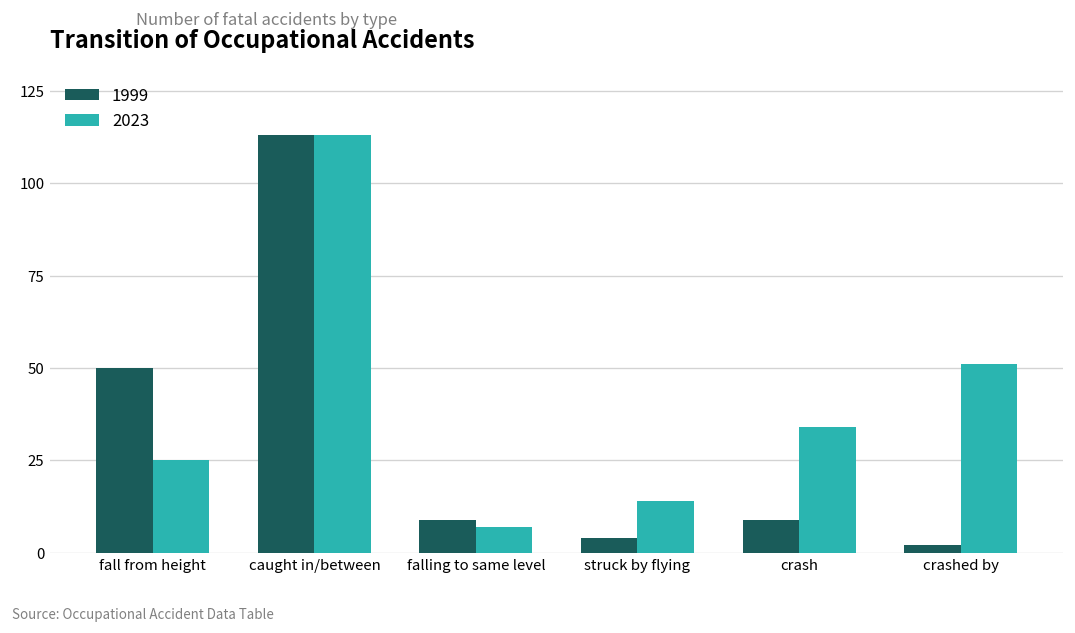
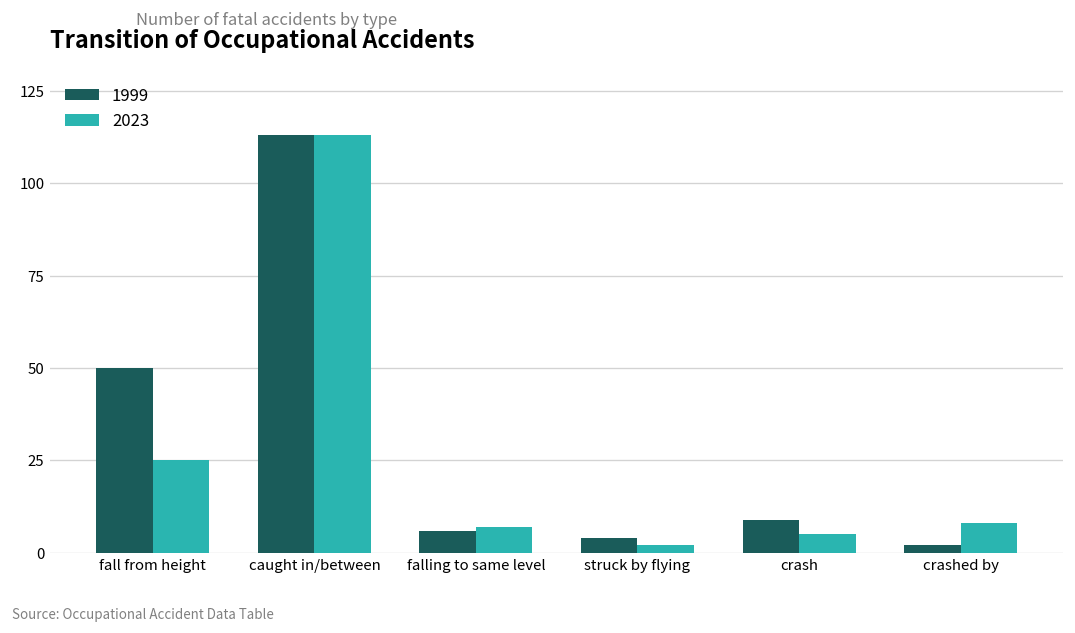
1999, falling to same level: 9 -> 6
2023, struck by flying: 14 -> 2
2023, crash: 34 -> 5
2023, crashed by: 51 -> 8
